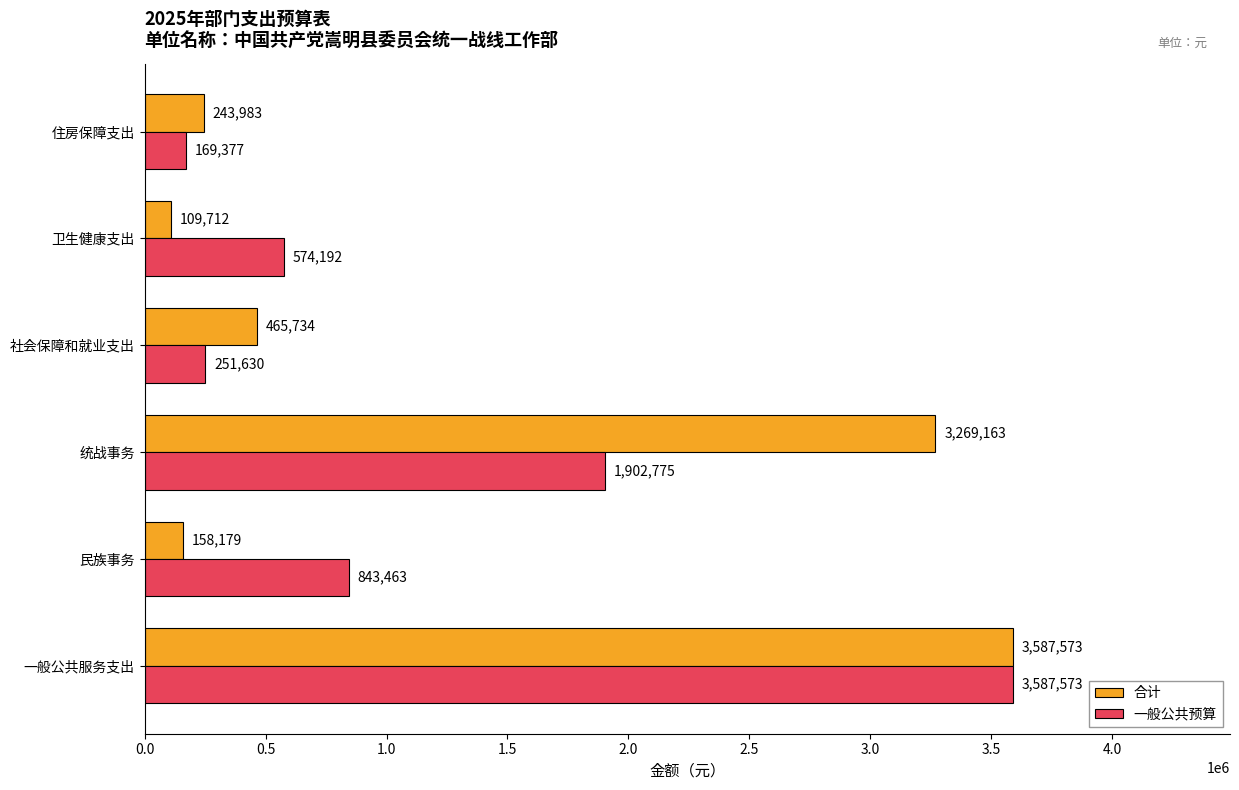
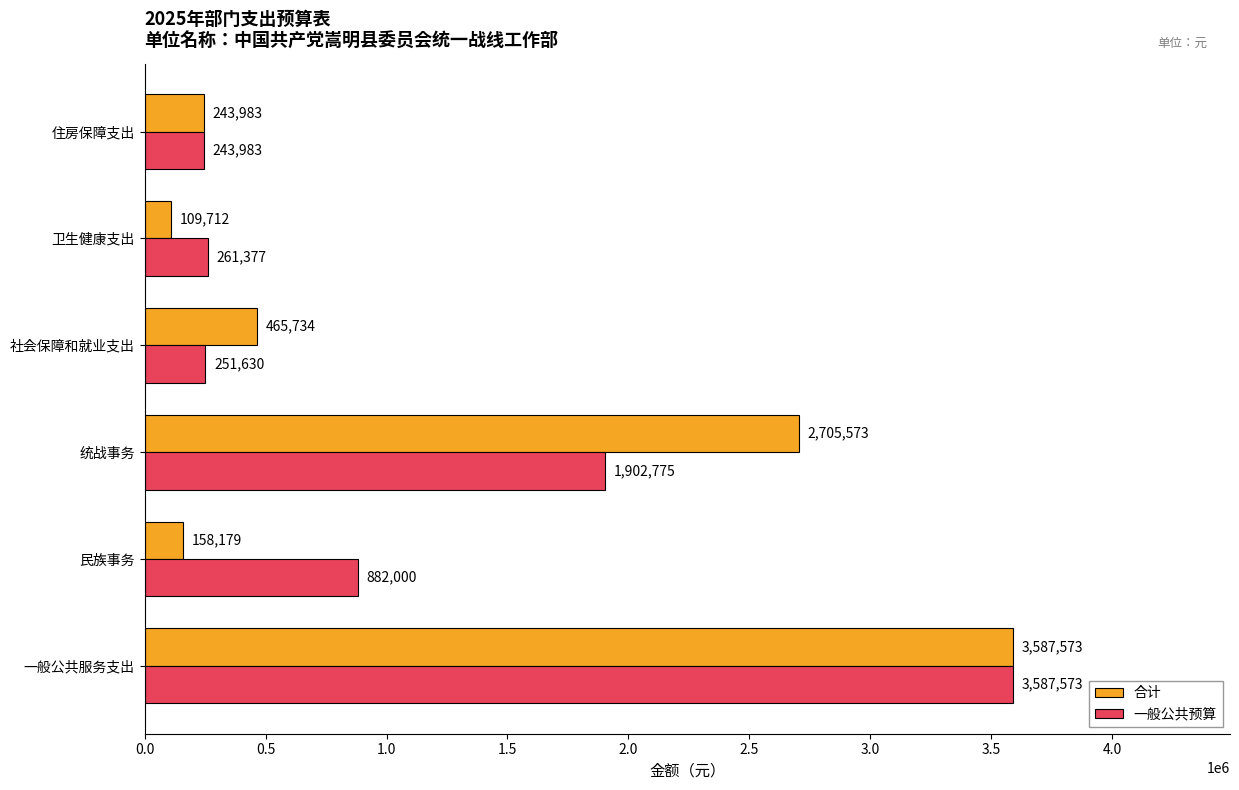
一般公共预算, 住房保障支出: 169,377 -> 243,983
一般公共预算, 卫生健康支出: 574,192 -> 261,377
合计, 统战事务: 3,269,163 -> 2,705,573
一般公共预算, 民族事务: 843,463 -> 882,000
